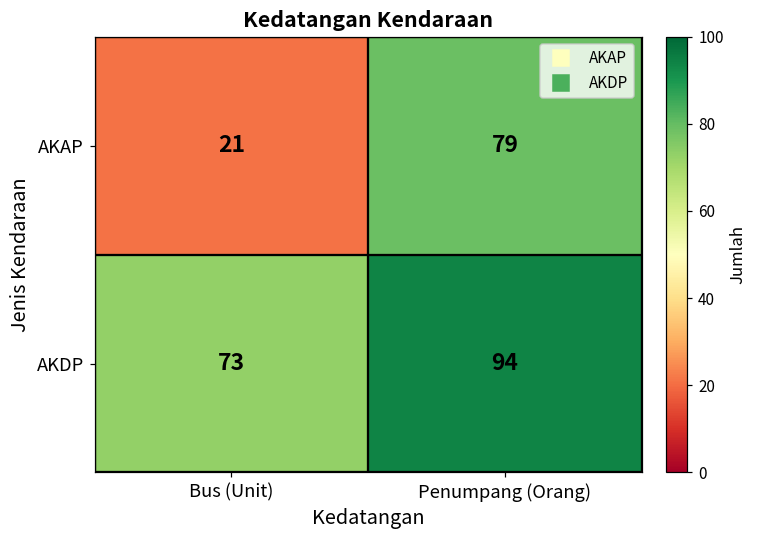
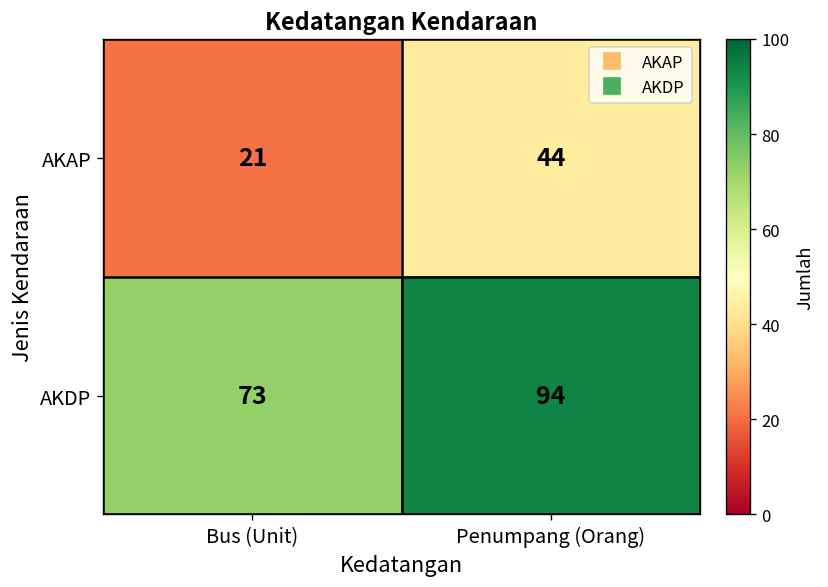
AKAP, Penumpang (Orang): 79 -> 44
